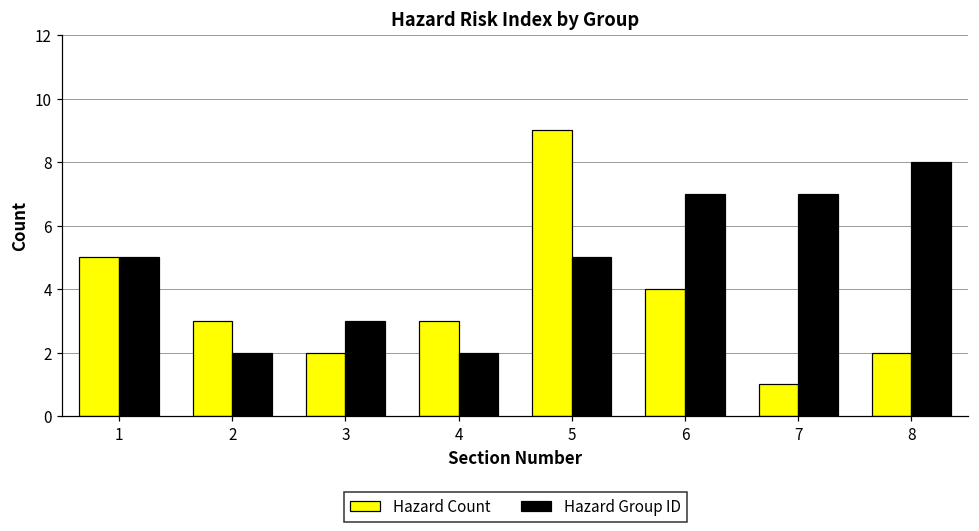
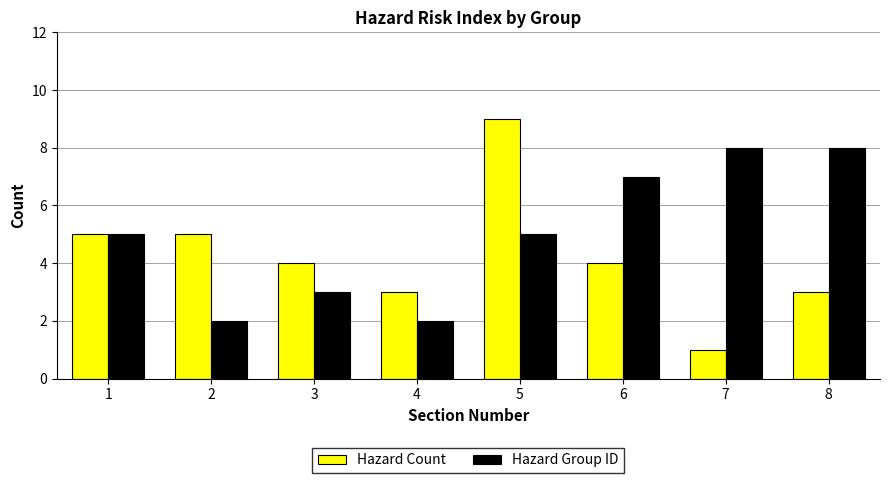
Hazard Count, 2: 3 -> 5
Hazard Count, 3: 2 -> 4
Hazard Group ID, 7: 7 -> 8
Hazard Count, 8: 2 -> 3
